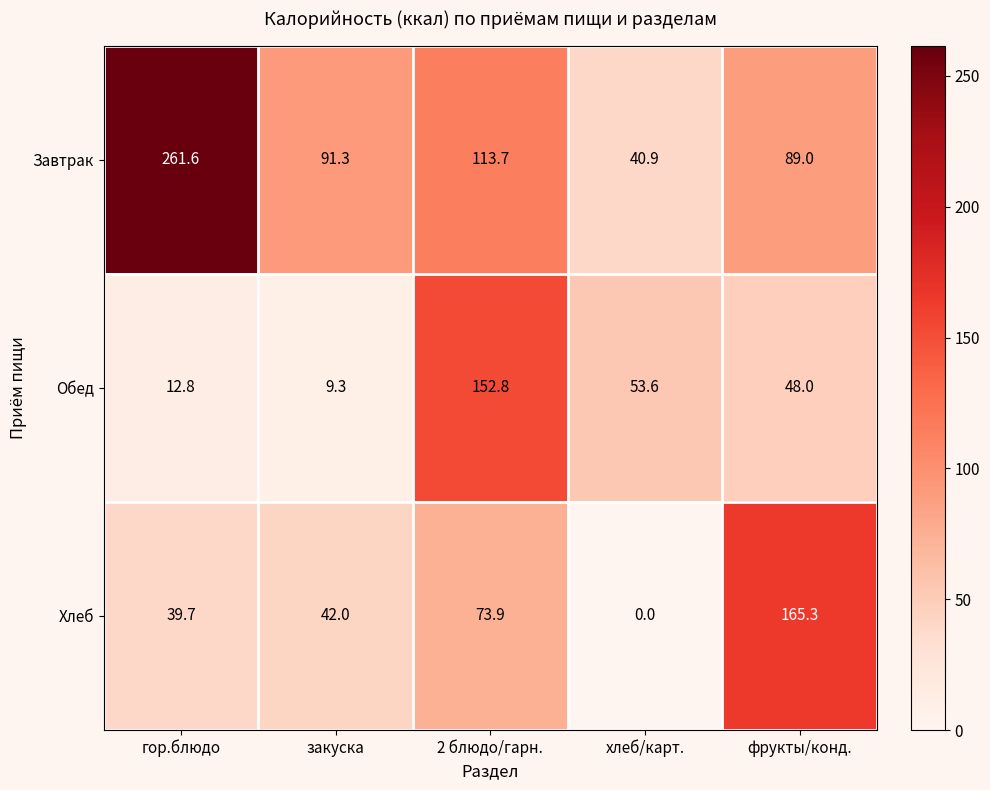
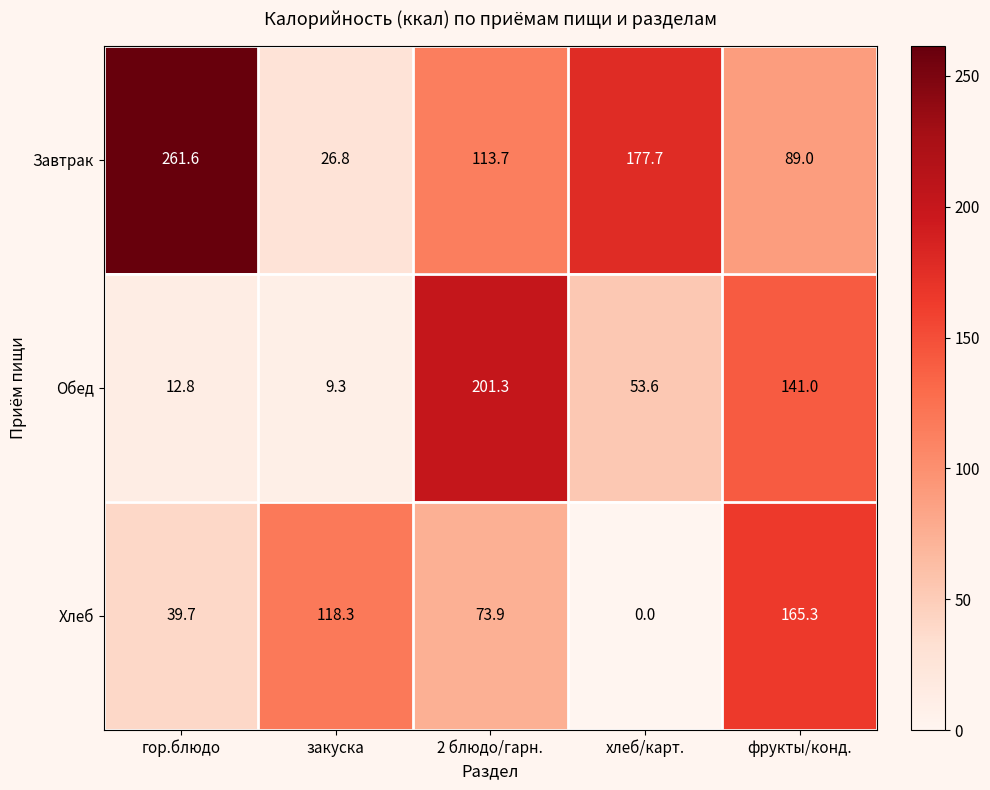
Завтрак, закуска: 91.3 -> 26.8
Завтрак, хлеб/карт.: 40.9 -> 177.7
Обед, 2 блюдо/гарн.: 152.8 -> 201.3
Обед, фрукты/конд.: 48.0 -> 141.0
Хлеб, закуска: 42.0 -> 118.3
